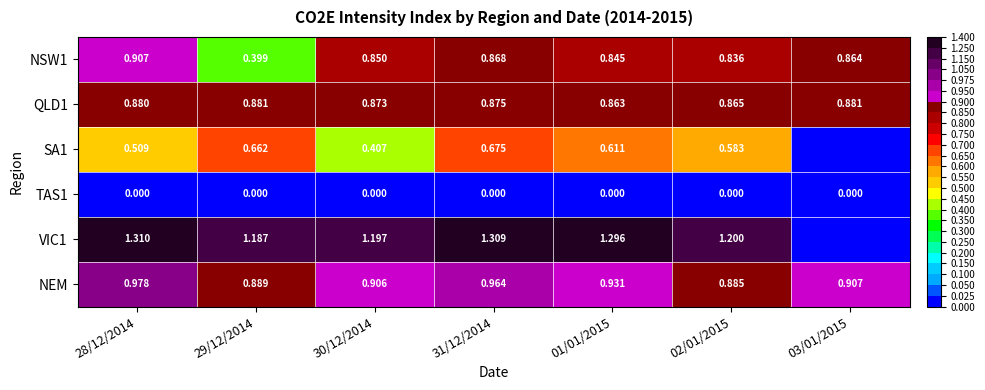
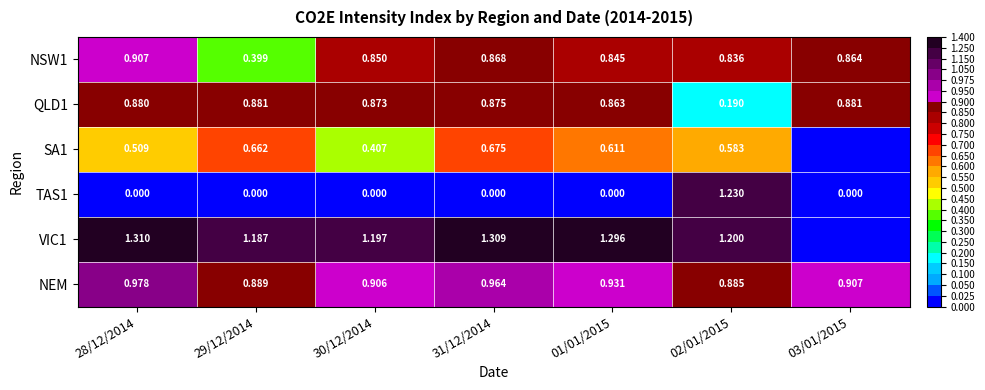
QLD1, 02/01/2015: 0.865 -> 0.190
TAS1, 02/01/2015: 0.000 -> 1.230
